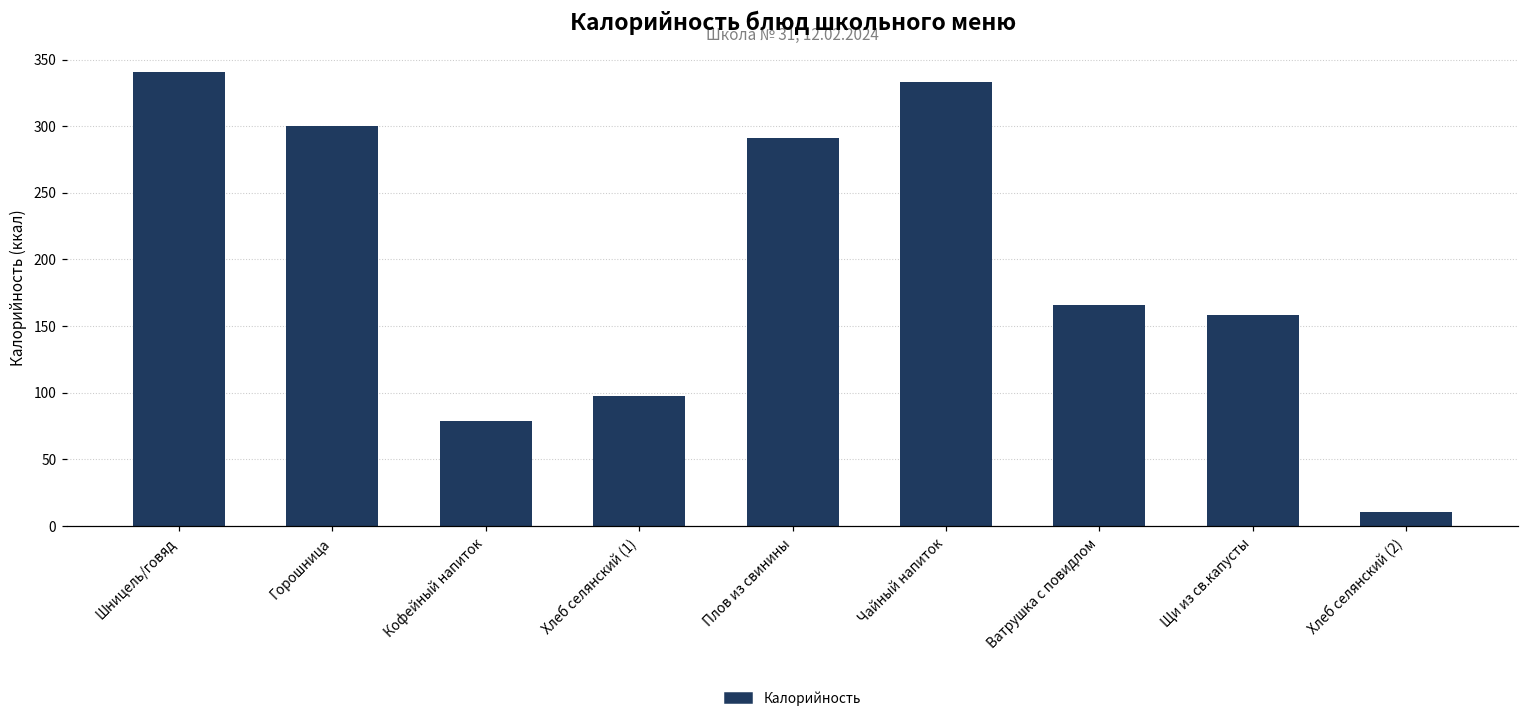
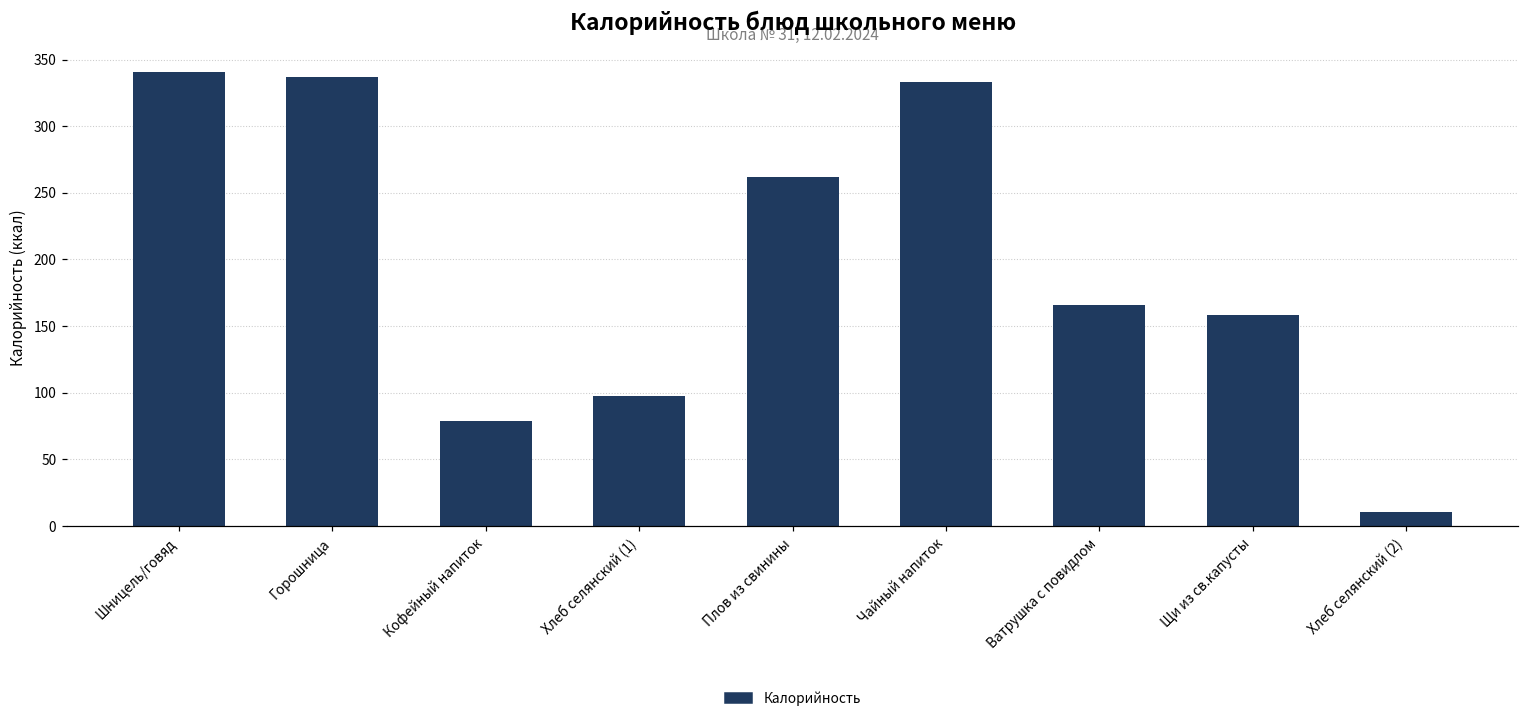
Горошница: 300 -> 337
Плов из свинины: 291 -> 262
